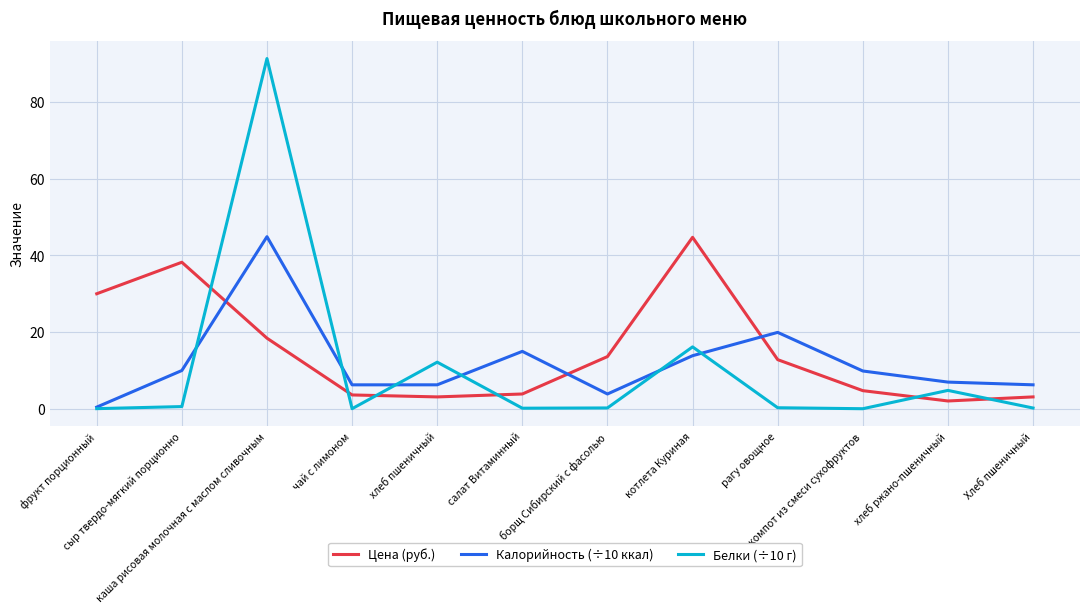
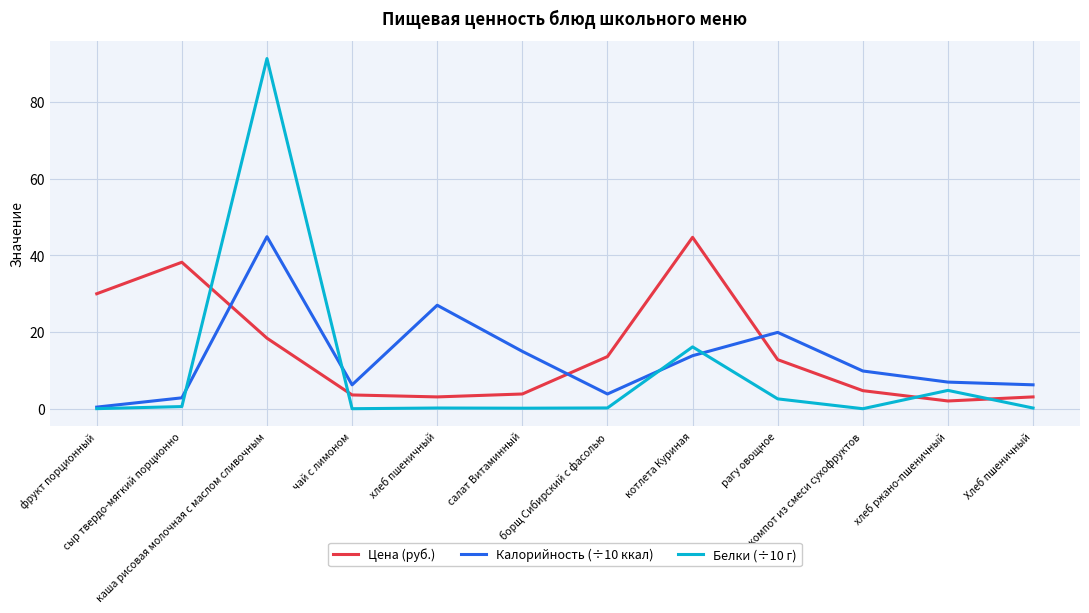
Калорийность (÷10 ккал), сыр твердо-мягкий порционно: 10 -> 3
Калорийность (÷10 ккал), хлеб пшеничный: 6 -> 27
Белки (÷10 г), хлеб пшеничный: 12 -> 0
Белки (÷10 г), рагу овощное: 0 -> 3
